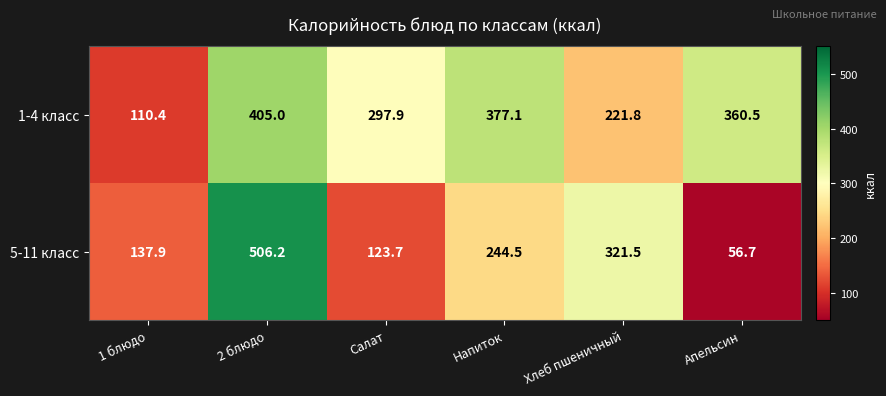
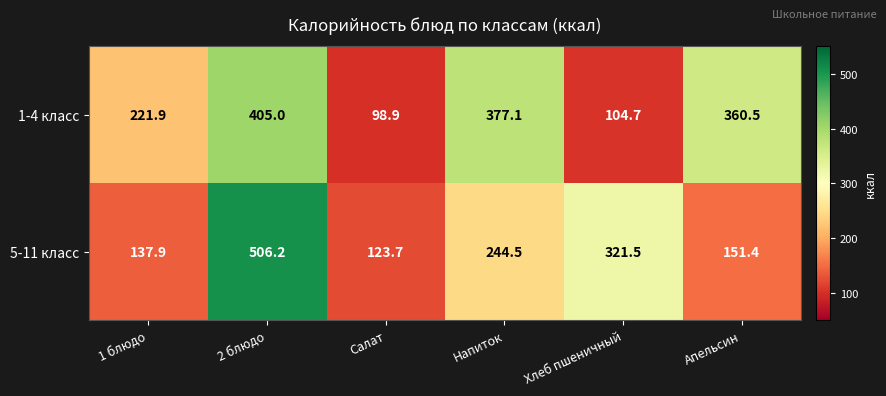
1-4 класс, 1 блюдо: 110.4 -> 221.9
1-4 класс, Салат: 297.9 -> 98.9
1-4 класс, Хлеб пшеничный: 221.8 -> 104.7
5-11 класс, Апельсин: 56.7 -> 151.4
